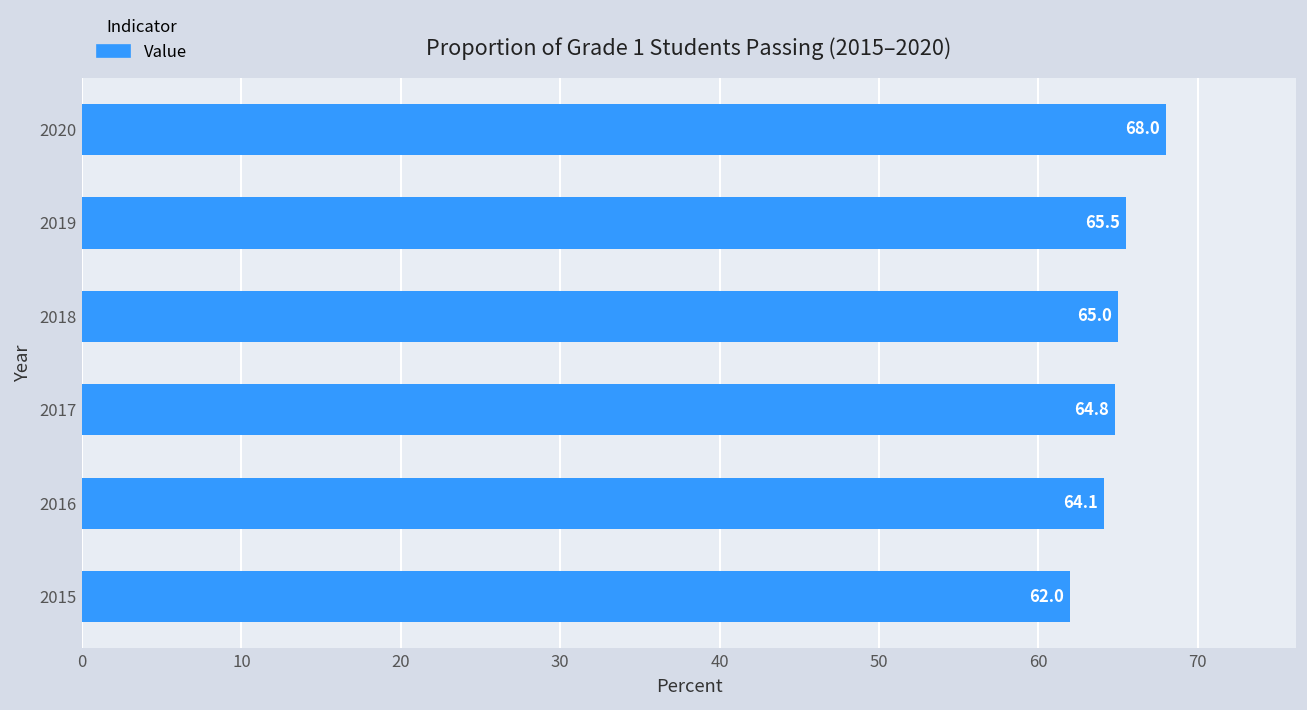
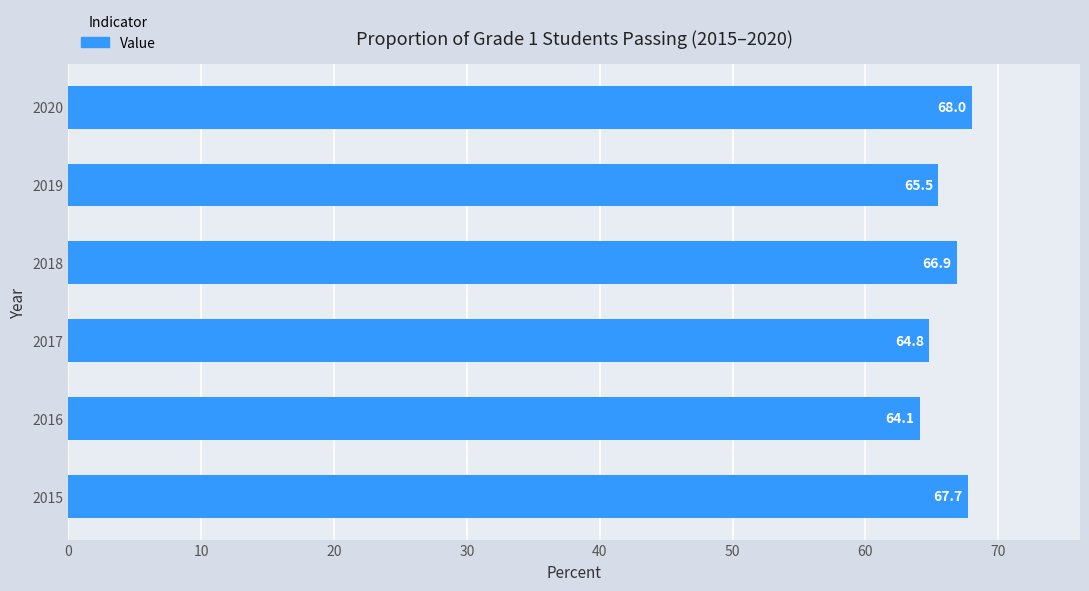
2018: 65.0 -> 66.9
2015: 62.0 -> 67.7
